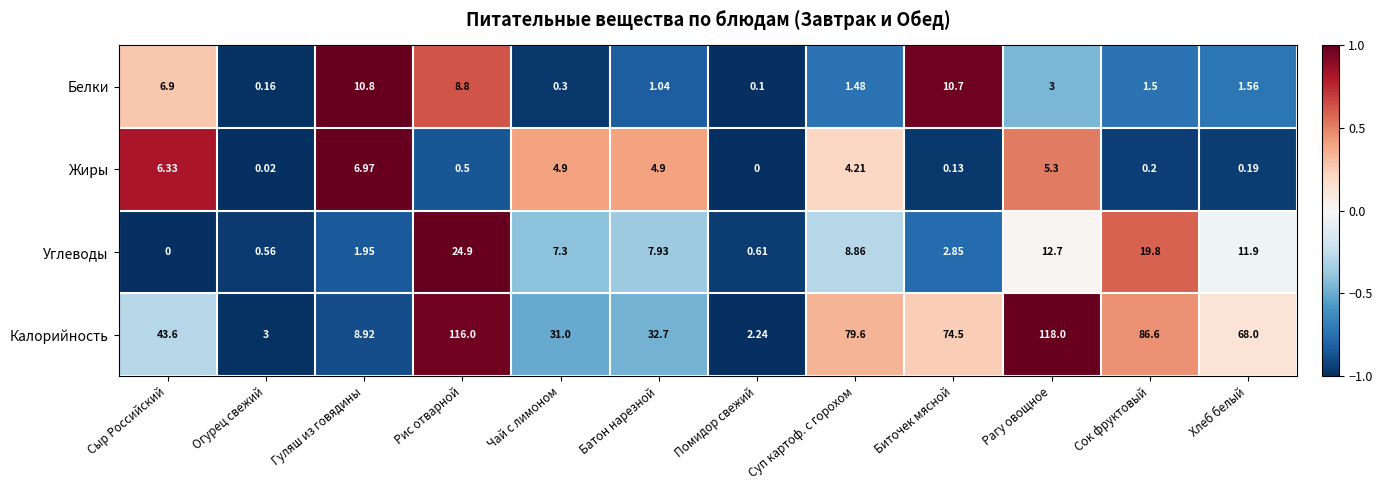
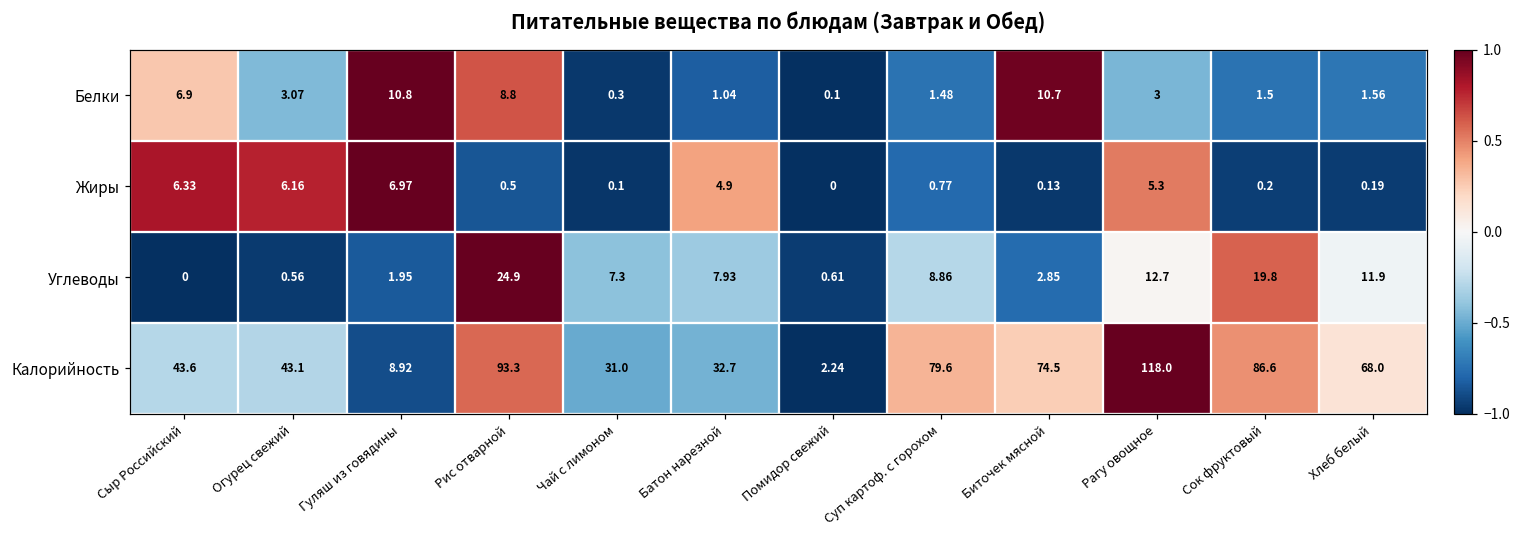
Белки, Огурец свежий: 0.16 -> 3.07
Жиры, Огурец свежий: 0.02 -> 6.16
Жиры, Чай с лимоном: 4.9 -> 0.1
Жиры, Суп картоф. с горохом: 4.21 -> 0.77
Калорийность, Огурец свежий: 3 -> 43.1
Калорийность, Рис отварной: 116.0 -> 93.3
